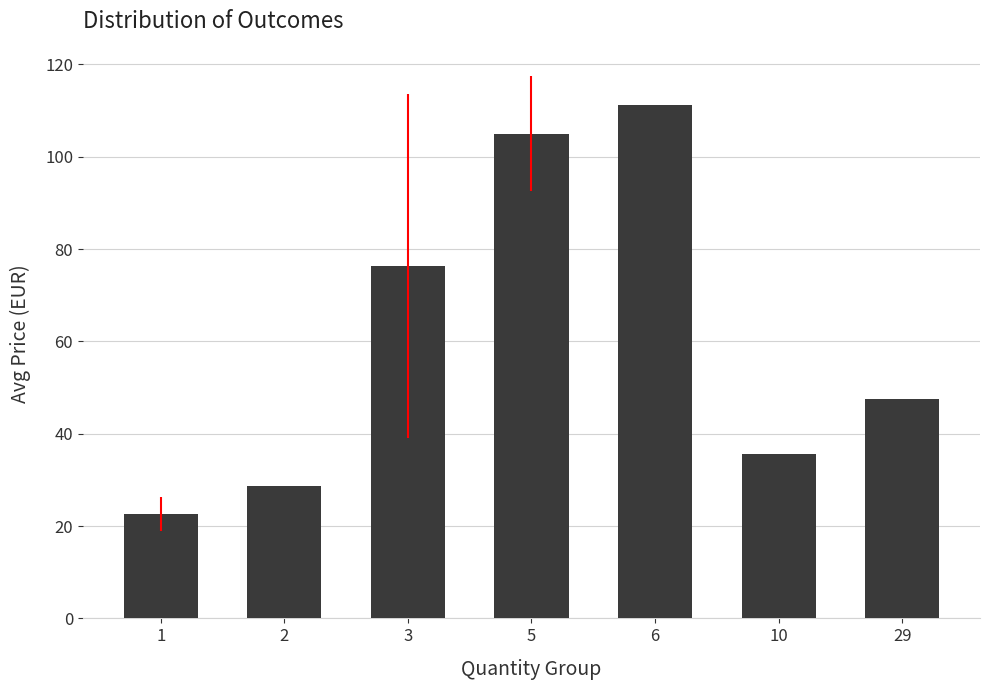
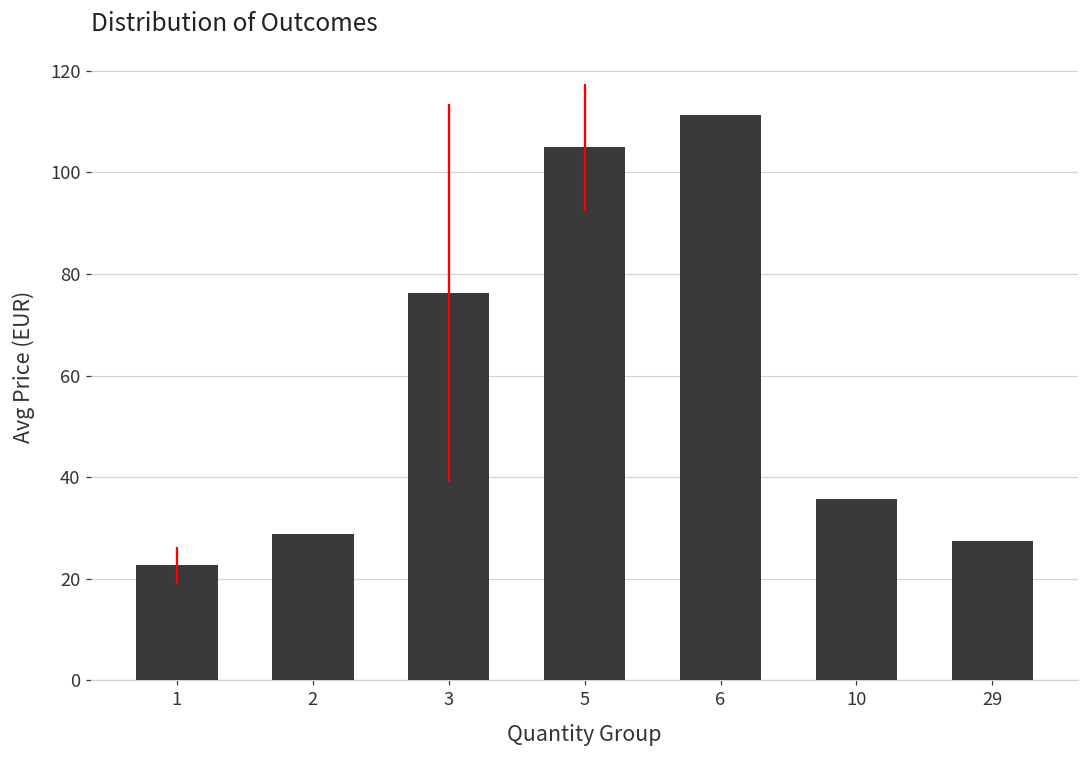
29: 48 -> 28
